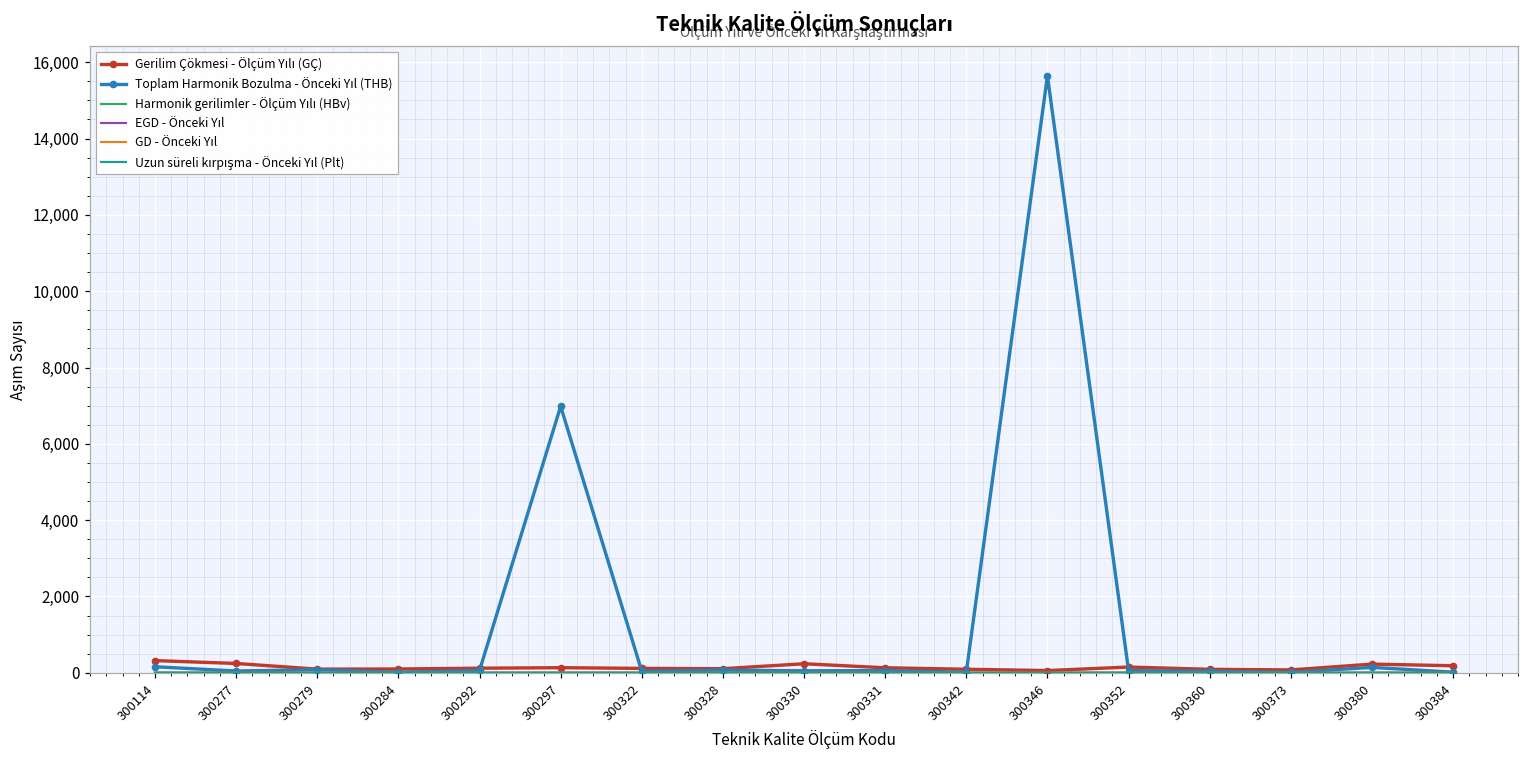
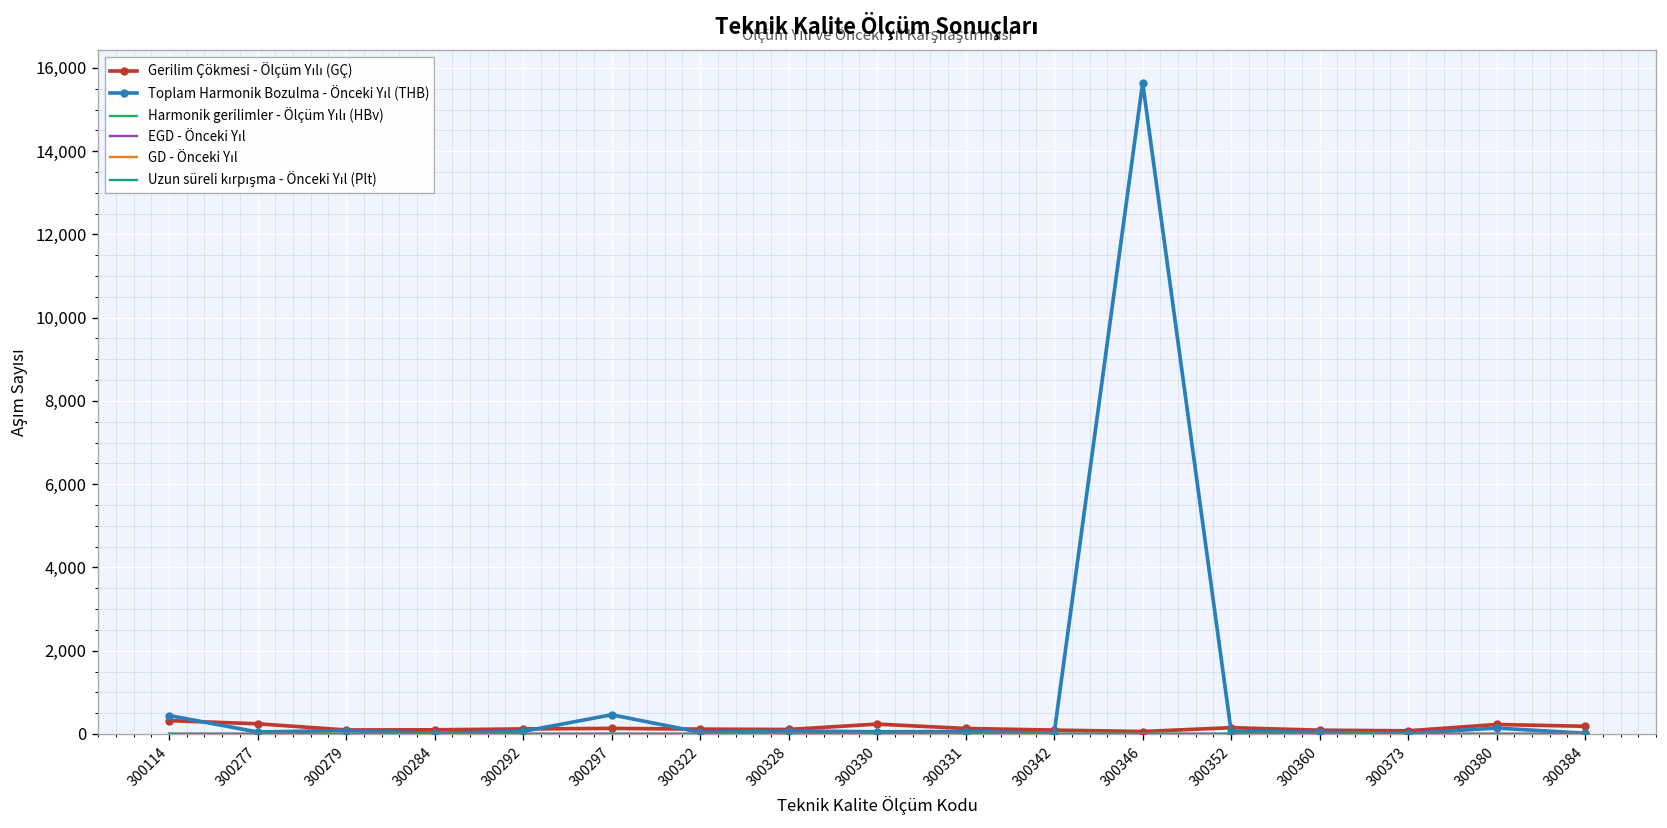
Toplam Harmonik Bozulma - Önceki Yıl (THB), 300114: 200 -> 400
Toplam Harmonik Bozulma - Önceki Yıl (THB), 300297: 7,000 -> 500
